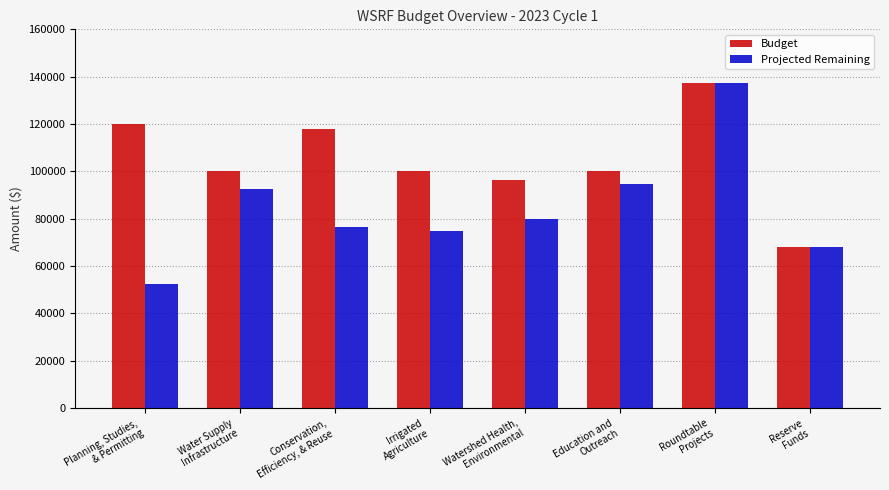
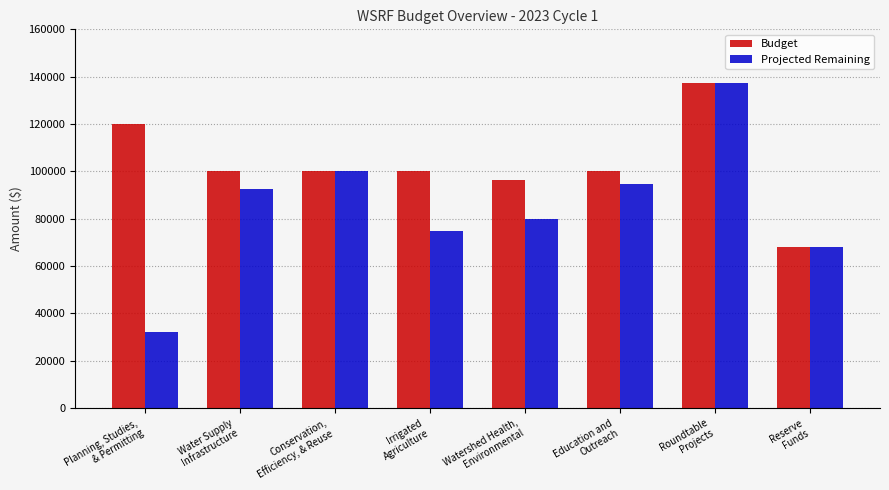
Projected Remaining, Planning, Studies, & Permitting: 52000 -> 32000
Budget, Conservation, Efficiency, & Reuse: 118000 -> 100000
Projected Remaining, Conservation, Efficiency, & Reuse: 77000 -> 100000
